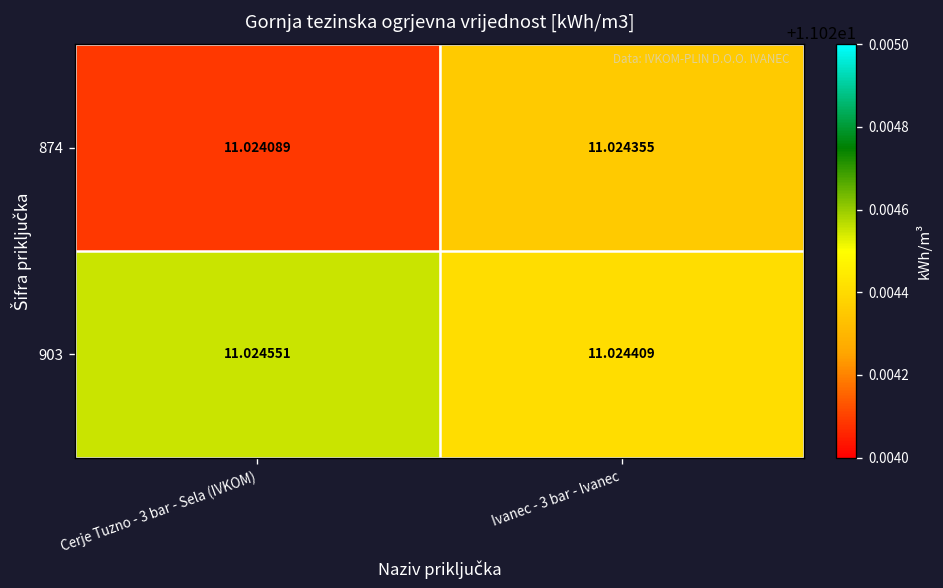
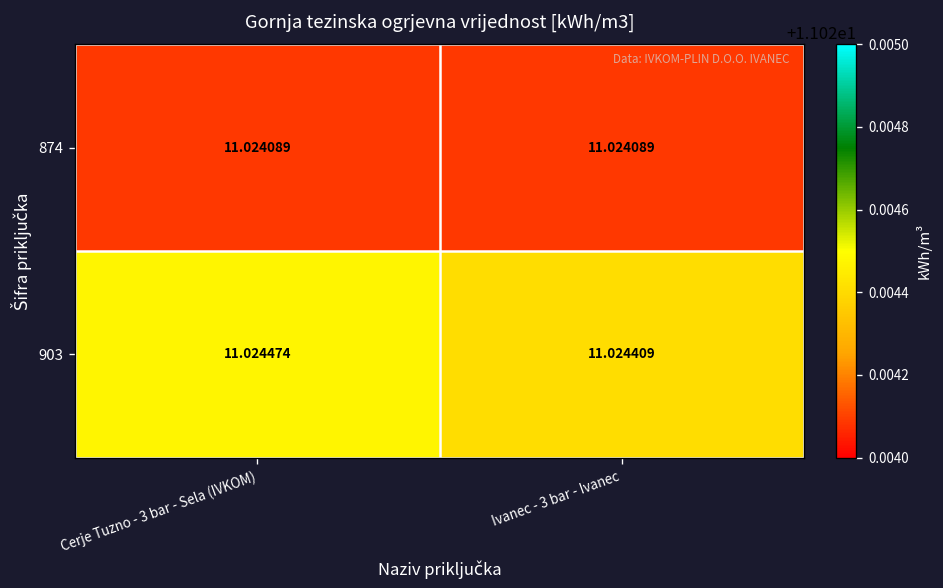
874, Ivanec - 3 bar - Ivanec: 11.024355 -> 11.024089
903, Cerje Tuzno - 3 bar - Sela (IVKOM): 11.024551 -> 11.024474
